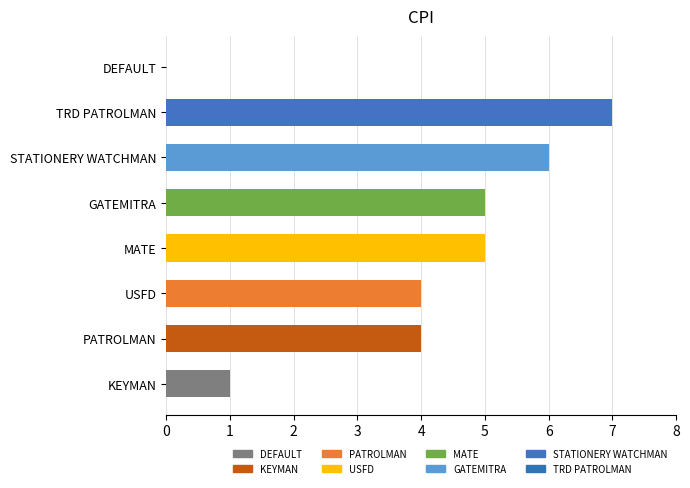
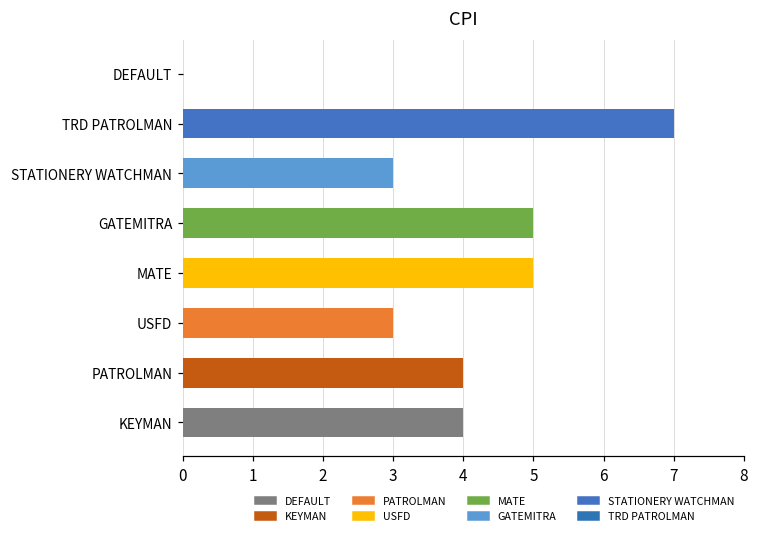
STATIONERY WATCHMAN: 6 -> 3
USFD: 4 -> 3
KEYMAN: 1 -> 4
